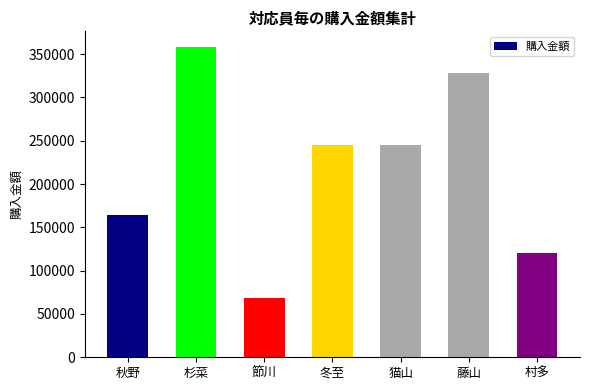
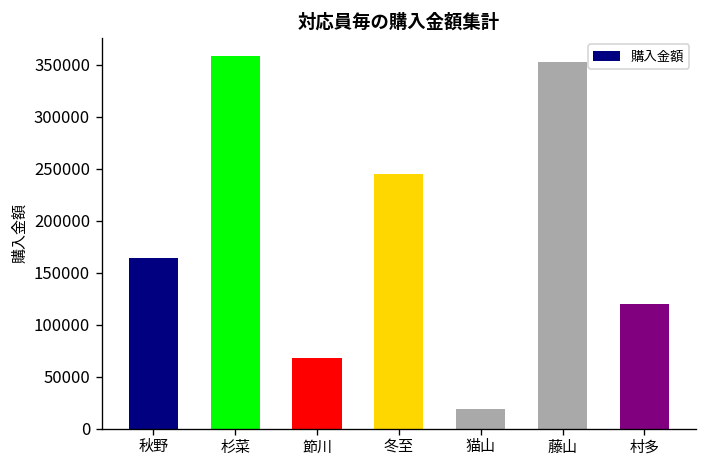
猫山: 250000 -> 20000
藤山: 330000 -> 350000
